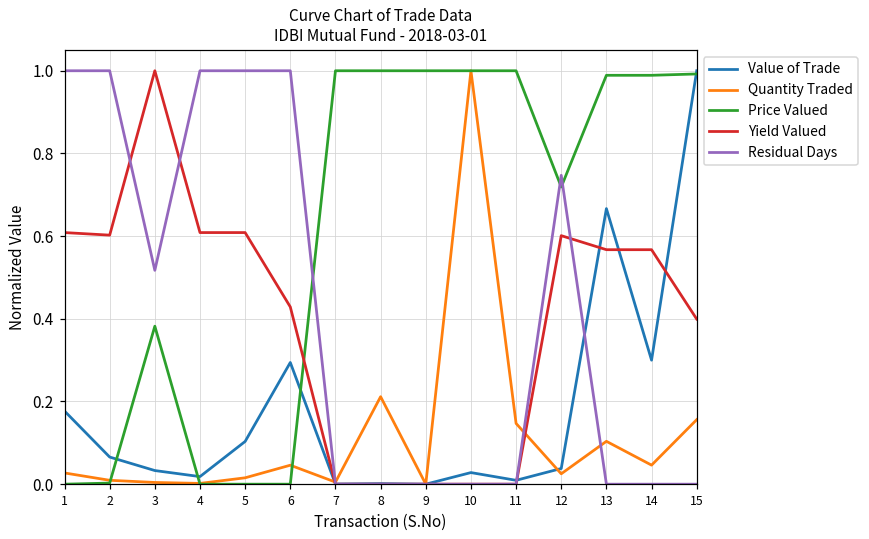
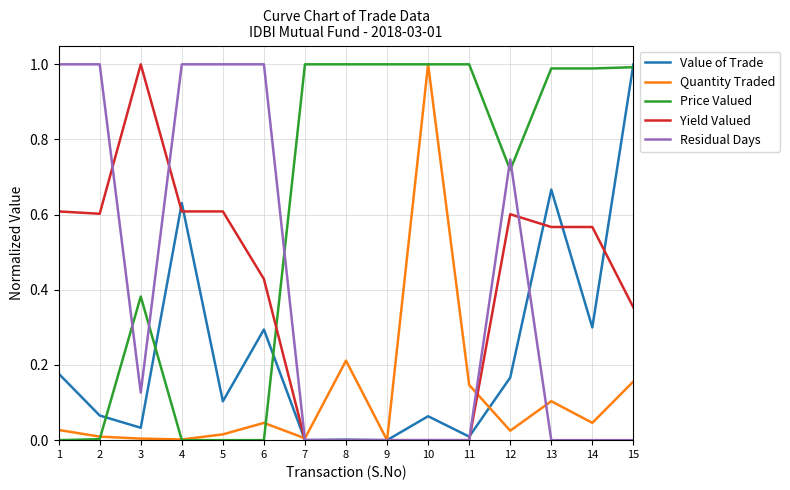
Residual Days, 3: 0.52 -> 0.13
Value of Trade, 4: 0.02 -> 0.63
Value of Trade, 10: 0.03 -> 0.06
Value of Trade, 12: 0.04 -> 0.17
Yield Valued, 15: 0.40 -> 0.35
